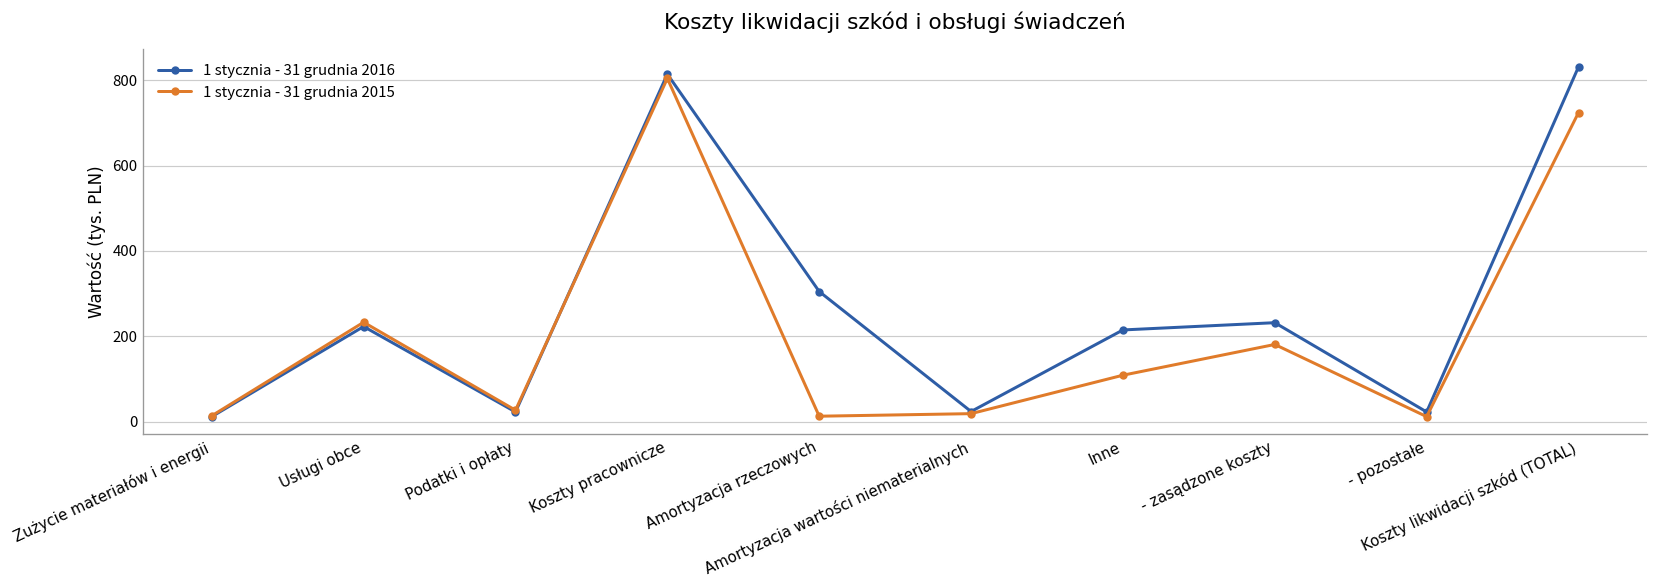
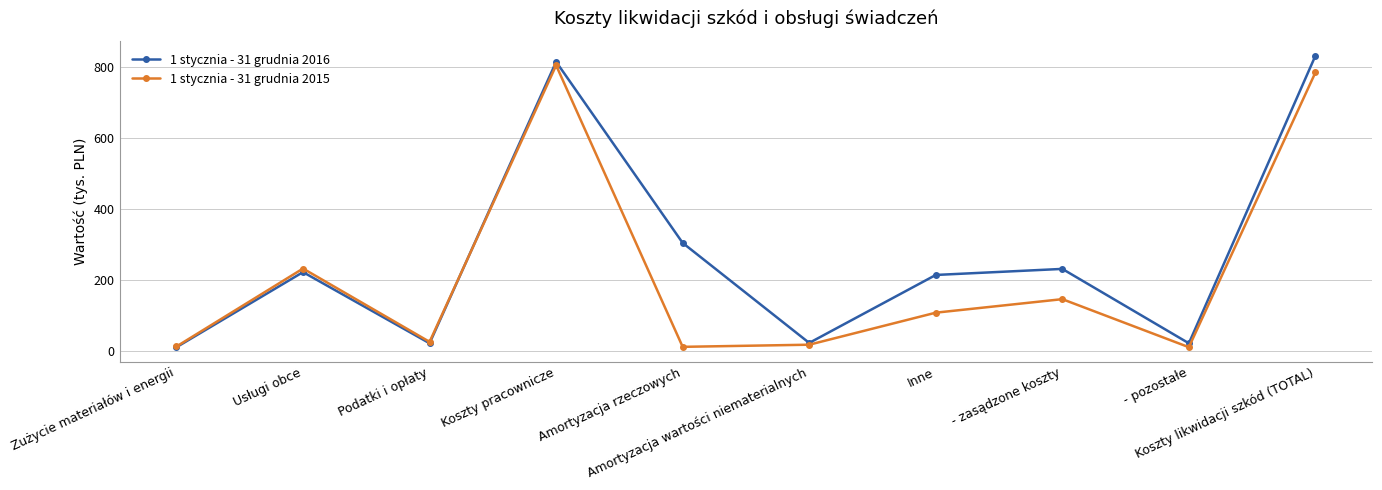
1 stycznia - 31 grudnia 2015, - zasądzone koszty: 180 -> 150
1 stycznia - 31 grudnia 2015, Koszty likwidacji szkód (TOTAL): 720 -> 780
